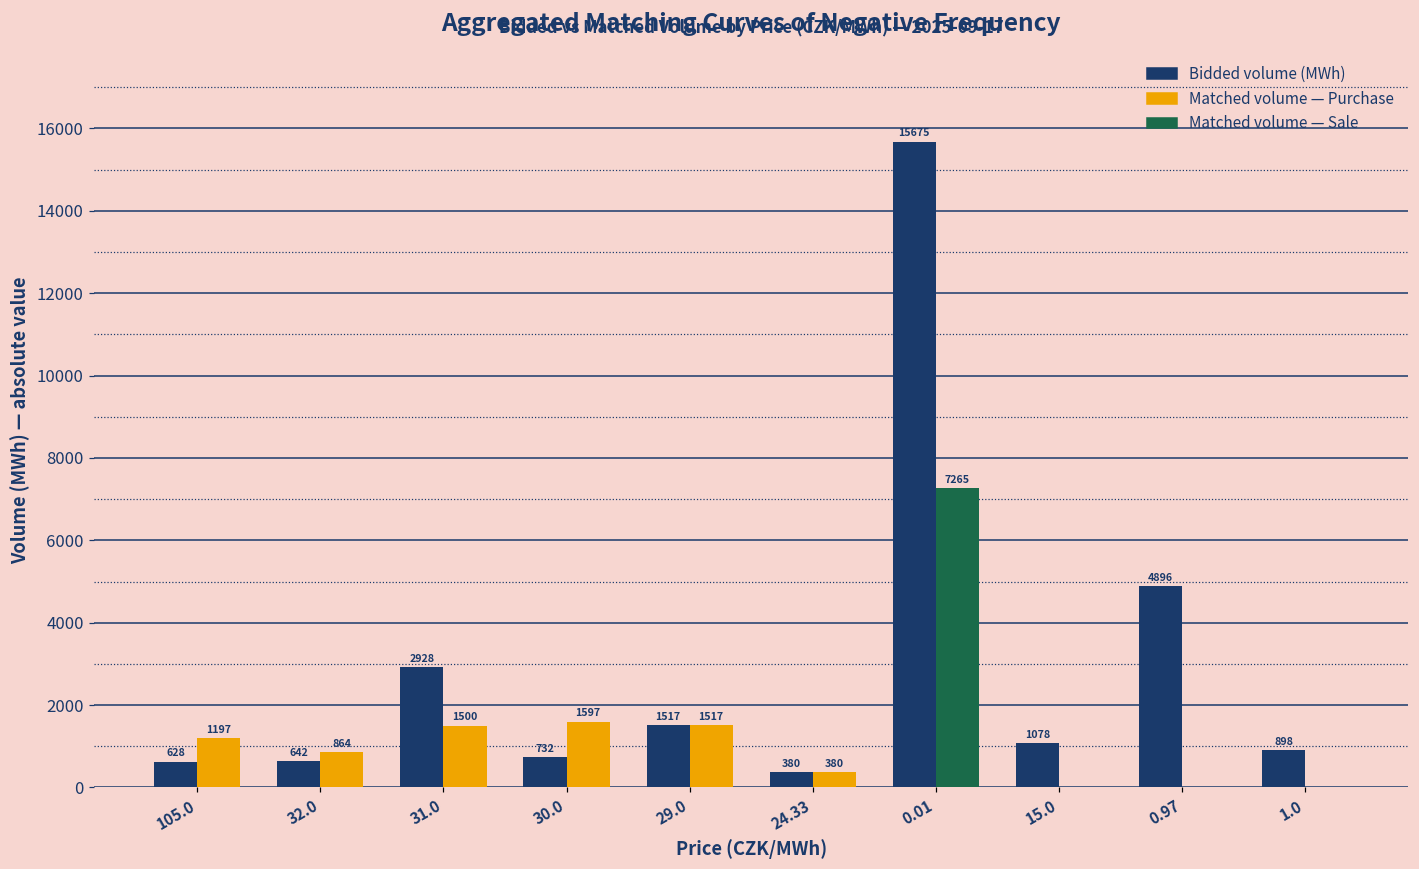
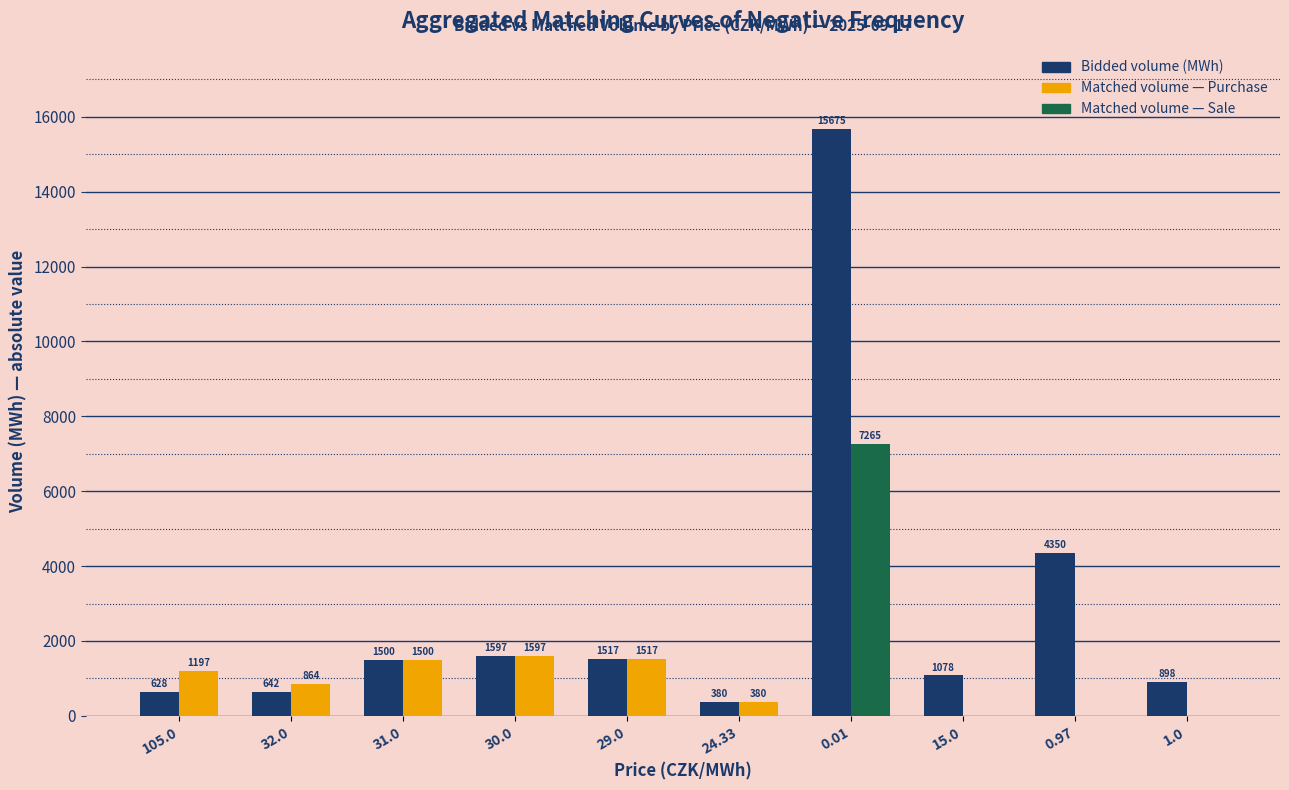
Bidded volume (MWh), 31.0: 2928 -> 1500
Bidded volume (MWh), 30.0: 732 -> 1597
Bidded volume (MWh), 0.97: 4896 -> 4350
